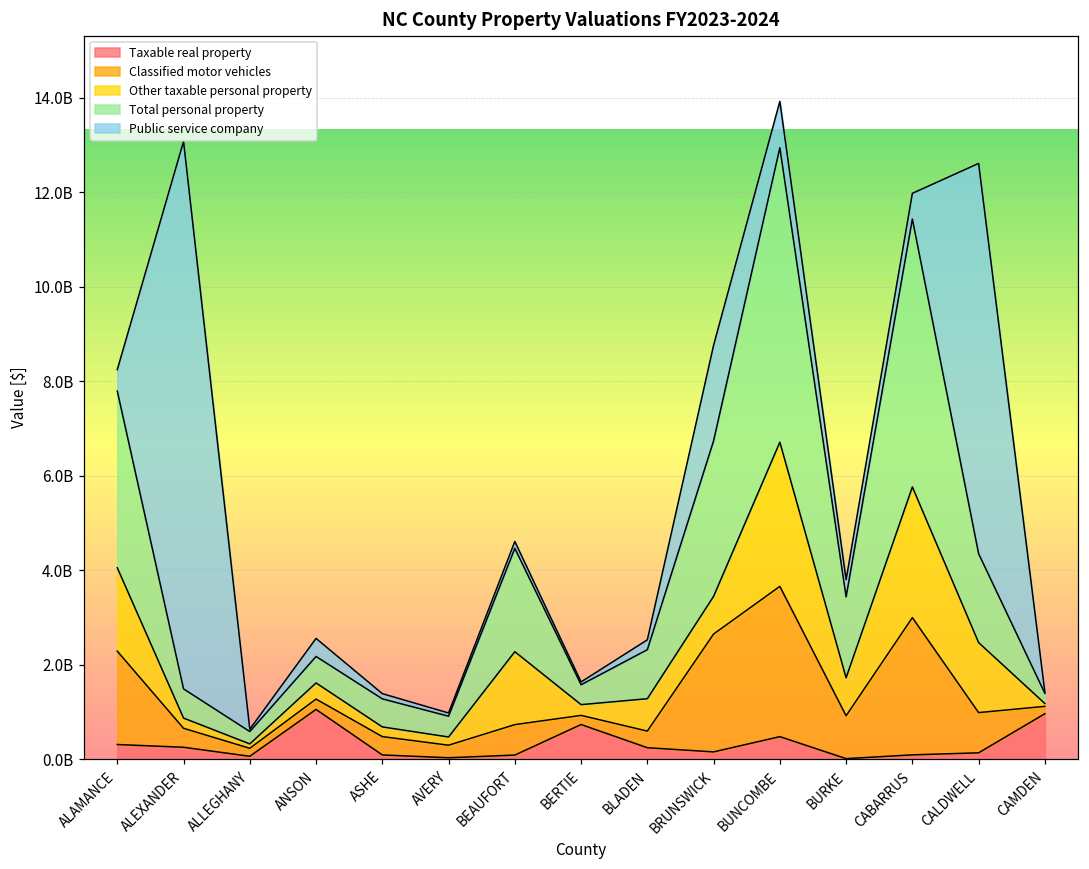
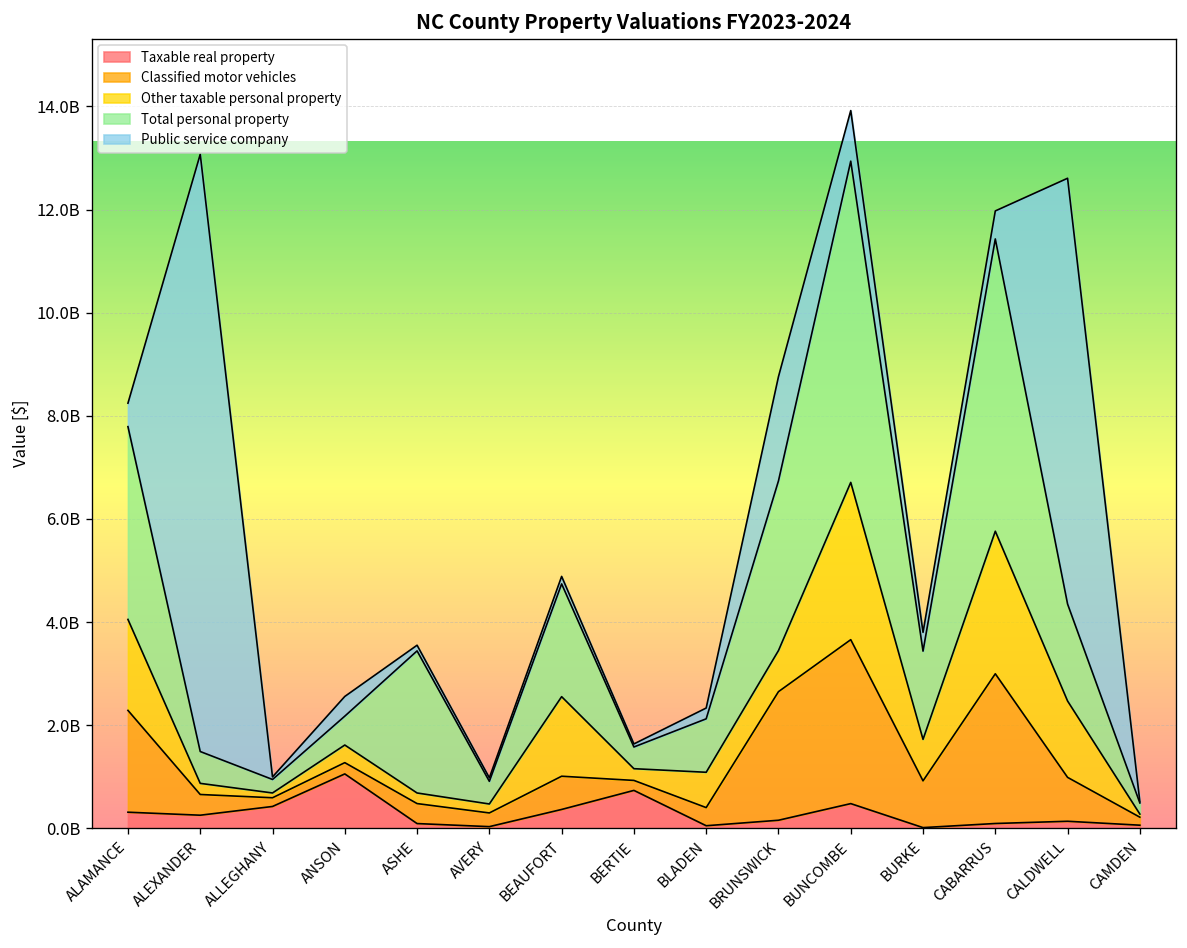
Taxable real property, ALLEGHANY: 100000000 -> 400000000
Total personal property, ASHE: 600000000 -> 2800000000
Taxable real property, BEAUFORT: 100000000 -> 400000000
Taxable real property, BLADEN: 200000000 -> 100000000
Taxable real property, CAMDEN: 1000000000 -> 100000000
